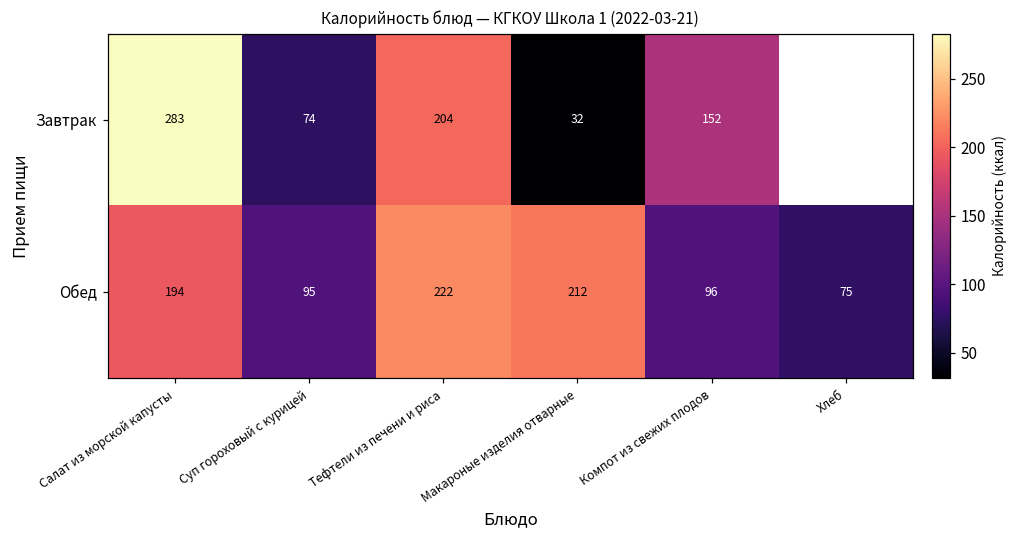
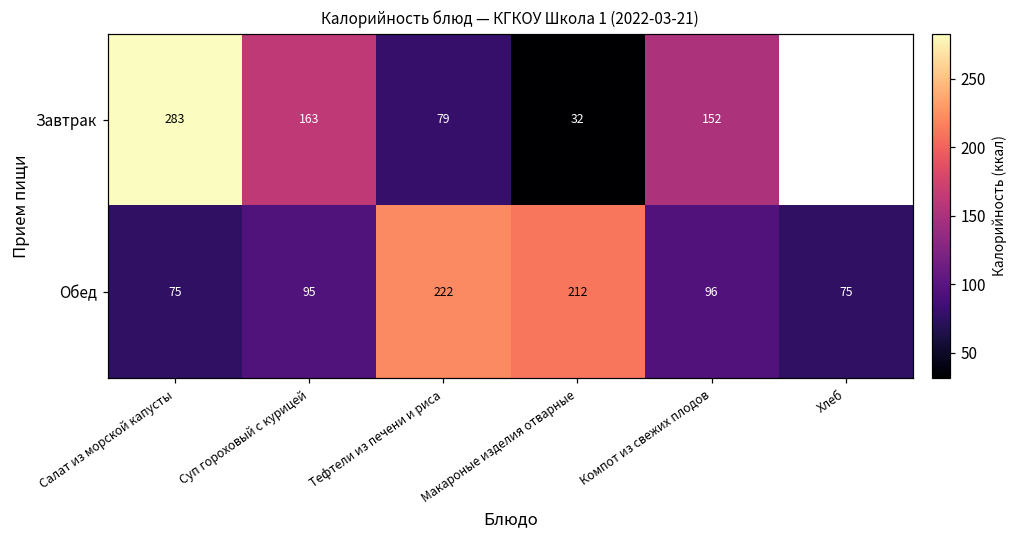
Завтрак, Суп гороховый с курицей: 74 -> 163
Завтрак, Тефтели из печени и риса: 204 -> 79
Обед, Салат из морской капусты: 194 -> 75
